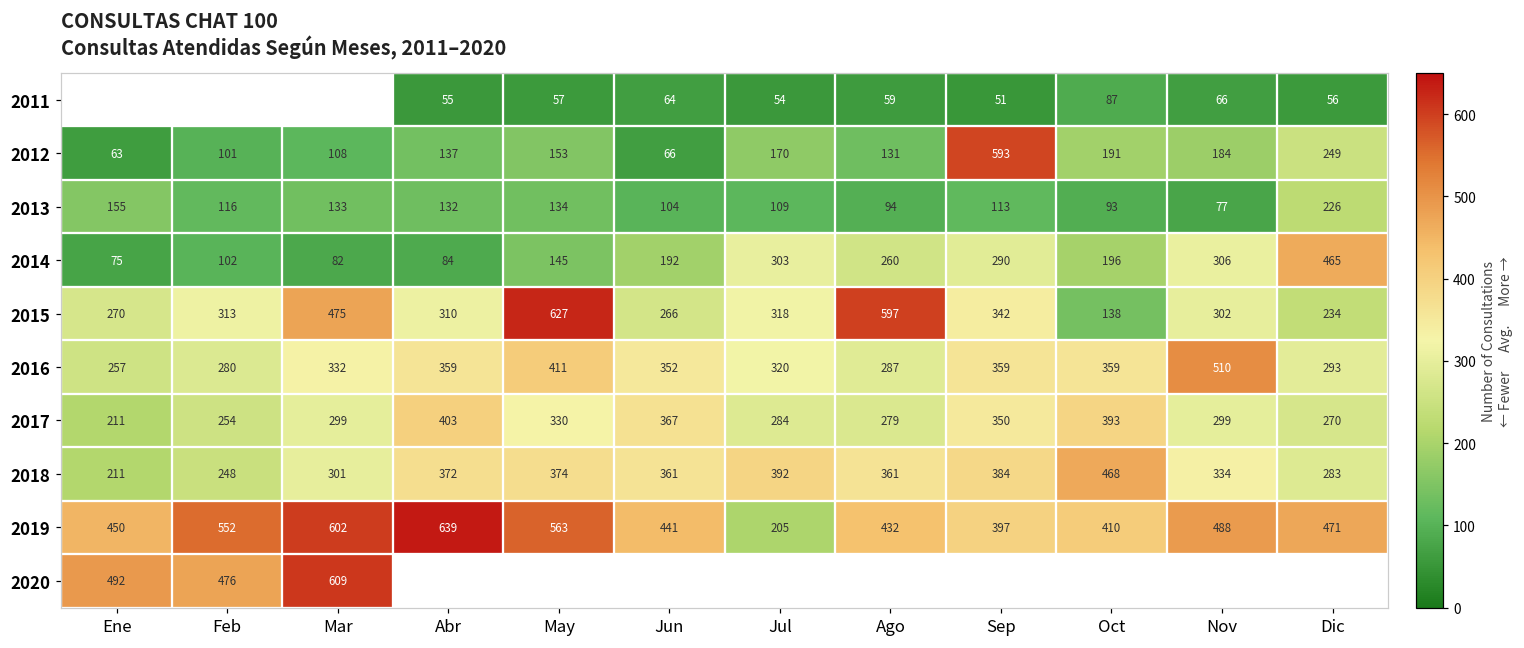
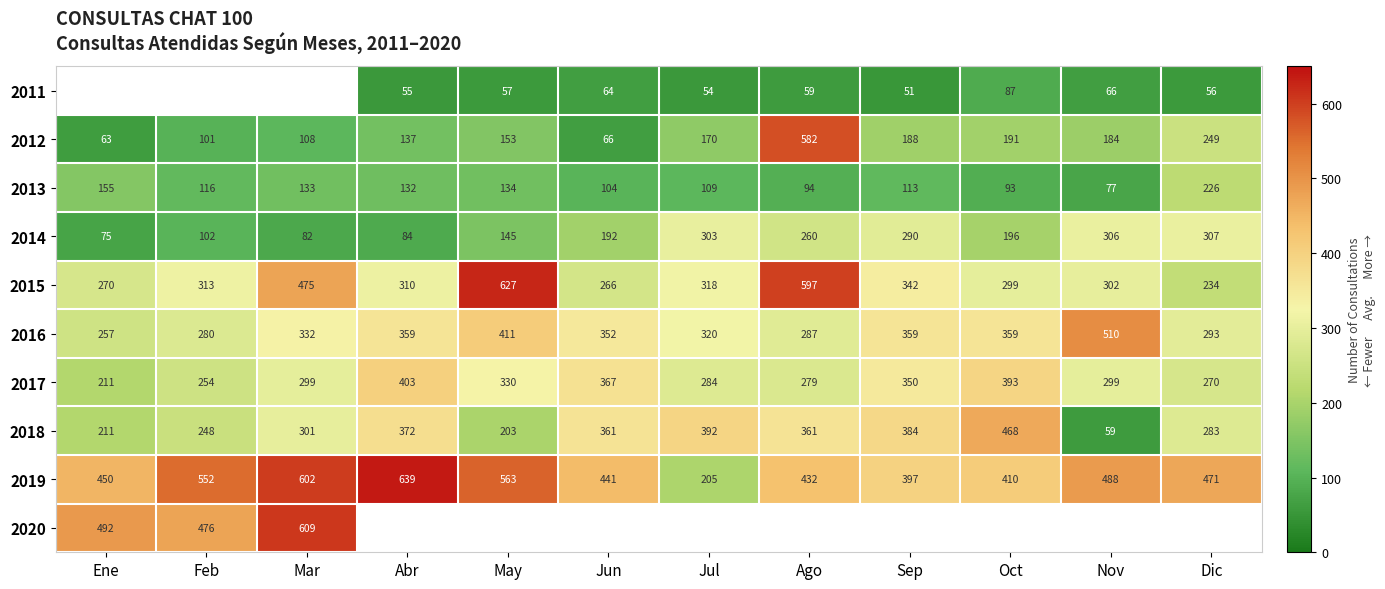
2012, Ago: 131 -> 582
2012, Sep: 593 -> 188
2014, Dic: 465 -> 307
2015, Oct: 138 -> 299
2018, May: 374 -> 203
2018, Nov: 334 -> 59
